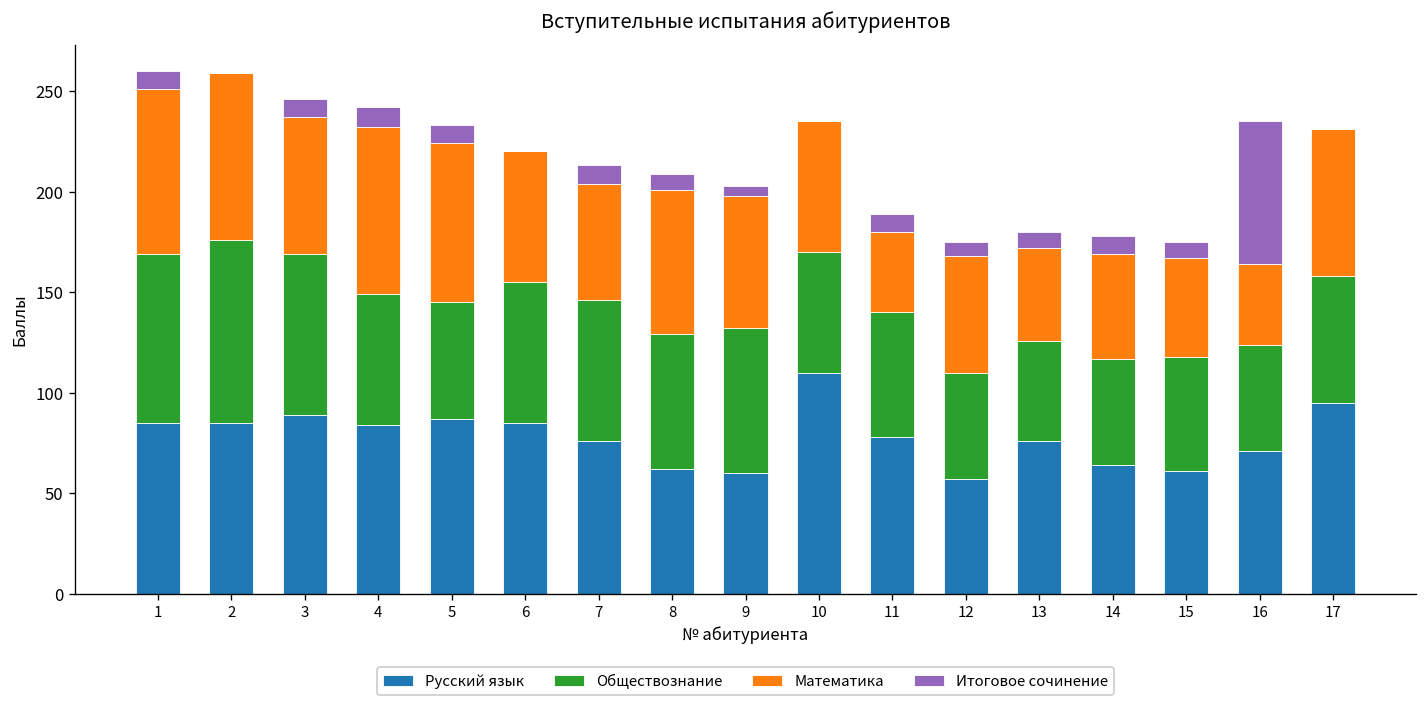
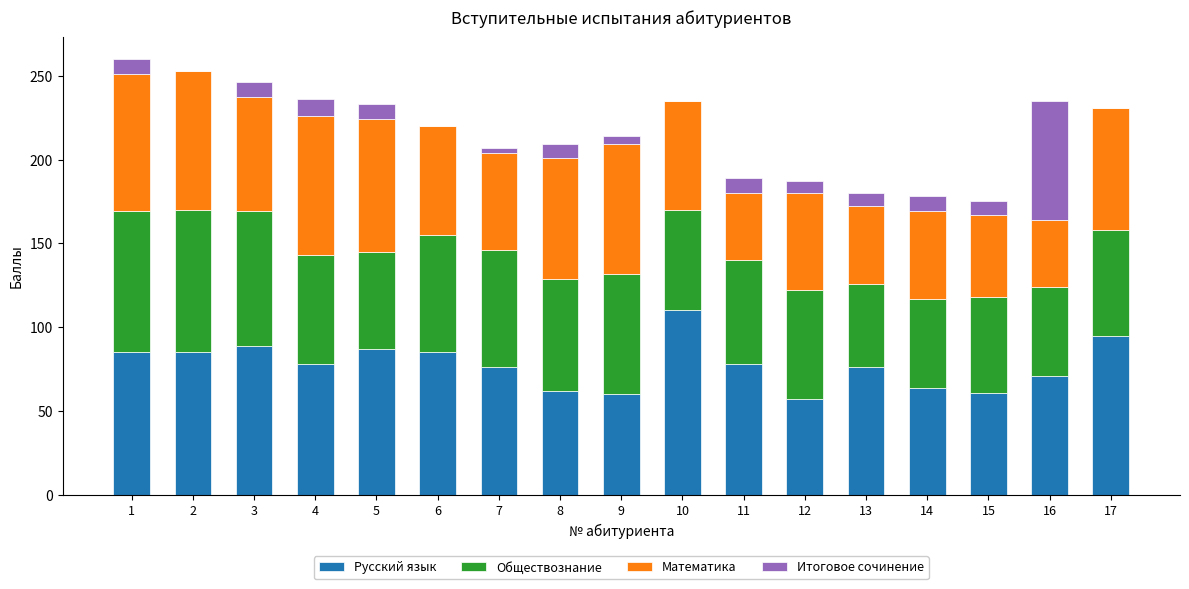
Обществознание, 2: 91 -> 85
Русский язык, 4: 84 -> 78
Итоговое сочинение, 7: 9 -> 3
Математика, 9: 66 -> 77
Обществознание, 12: 53 -> 65
